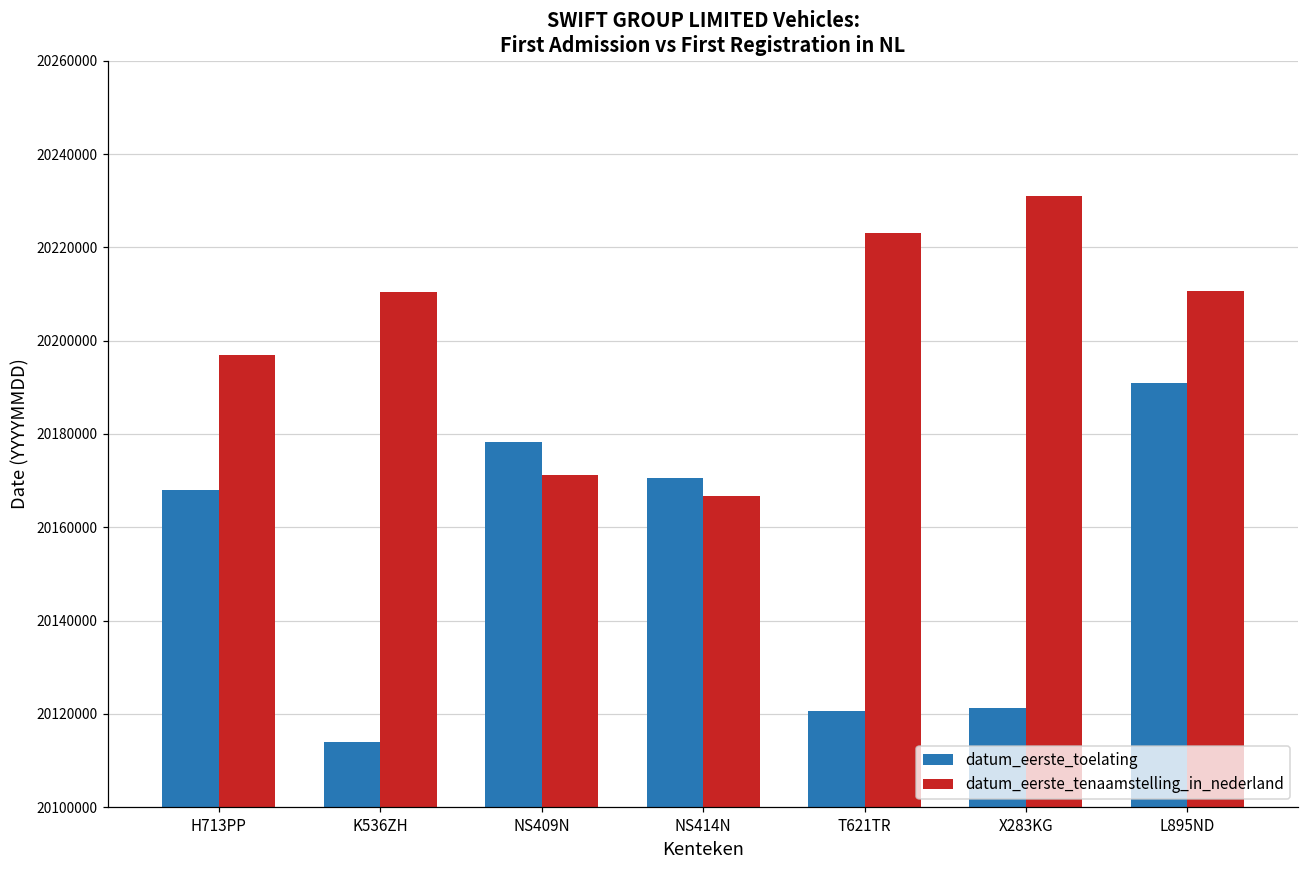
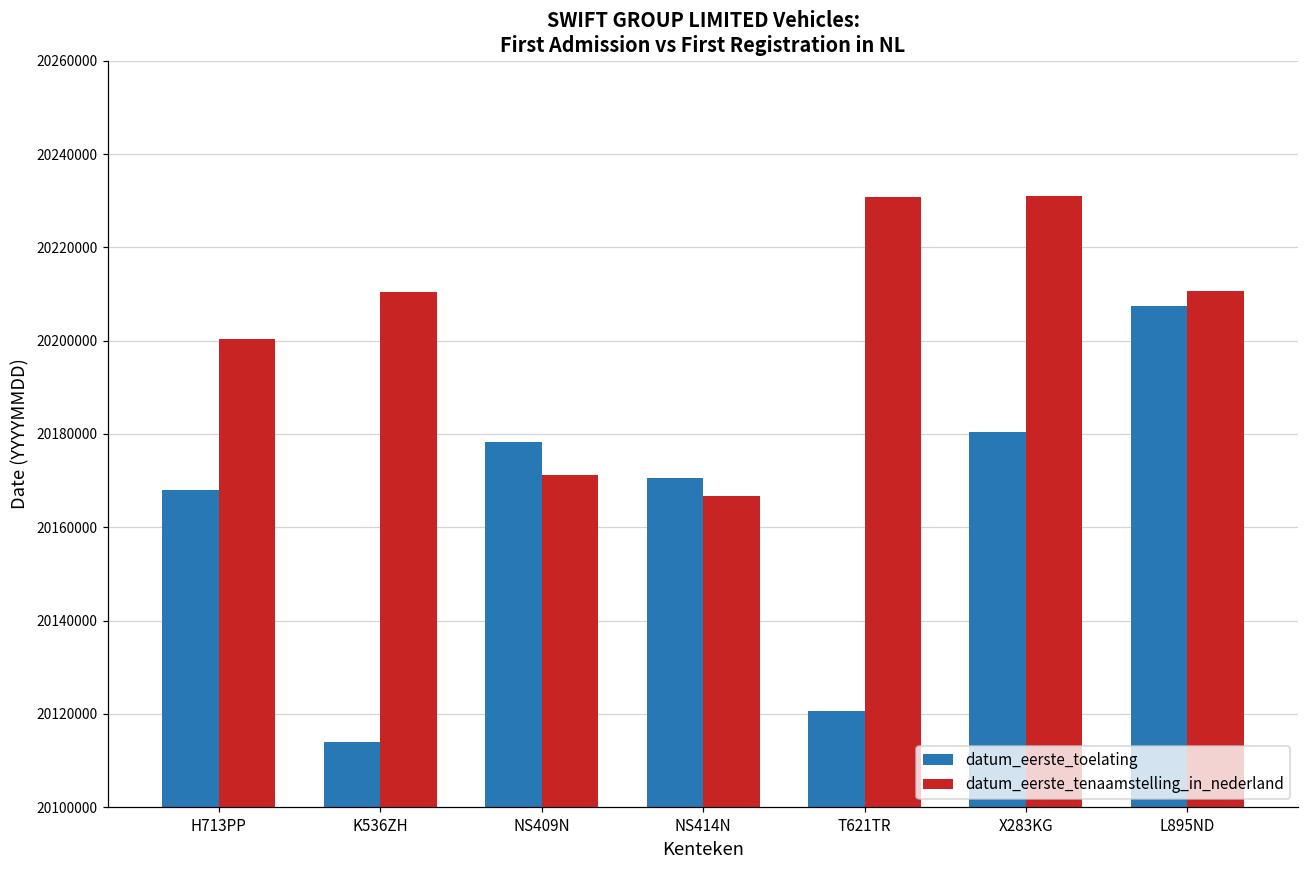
datum_eerste_tenaamstelling_in_nederland, H713PP: 20197000 -> 20200000
datum_eerste_tenaamstelling_in_nederland, T621TR: 20223000 -> 20231000
datum_eerste_toelating, X283KG: 20121000 -> 20180000
datum_eerste_toelating, L895ND: 20191000 -> 20207000
